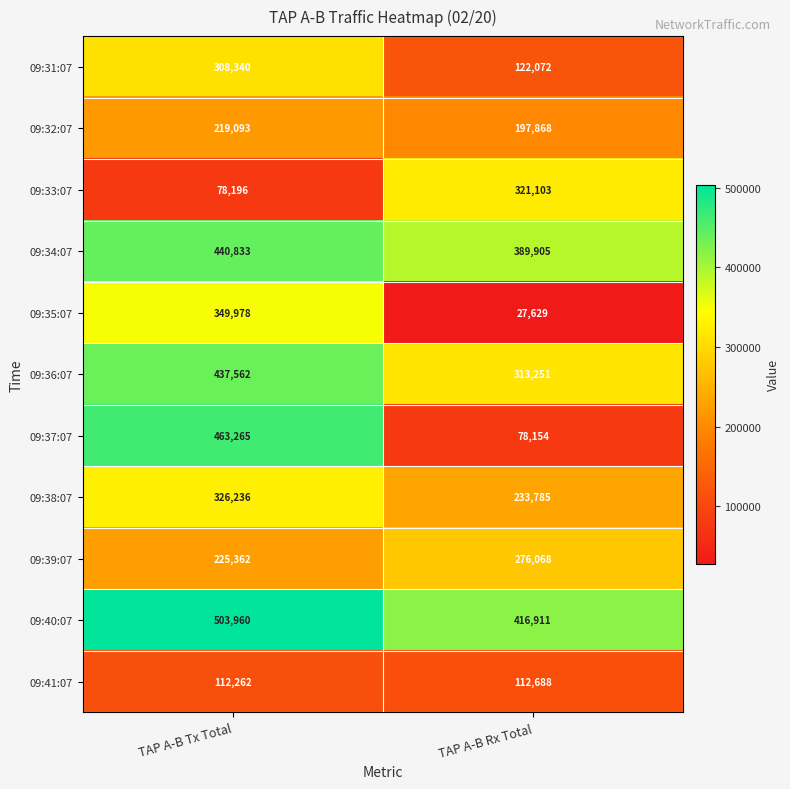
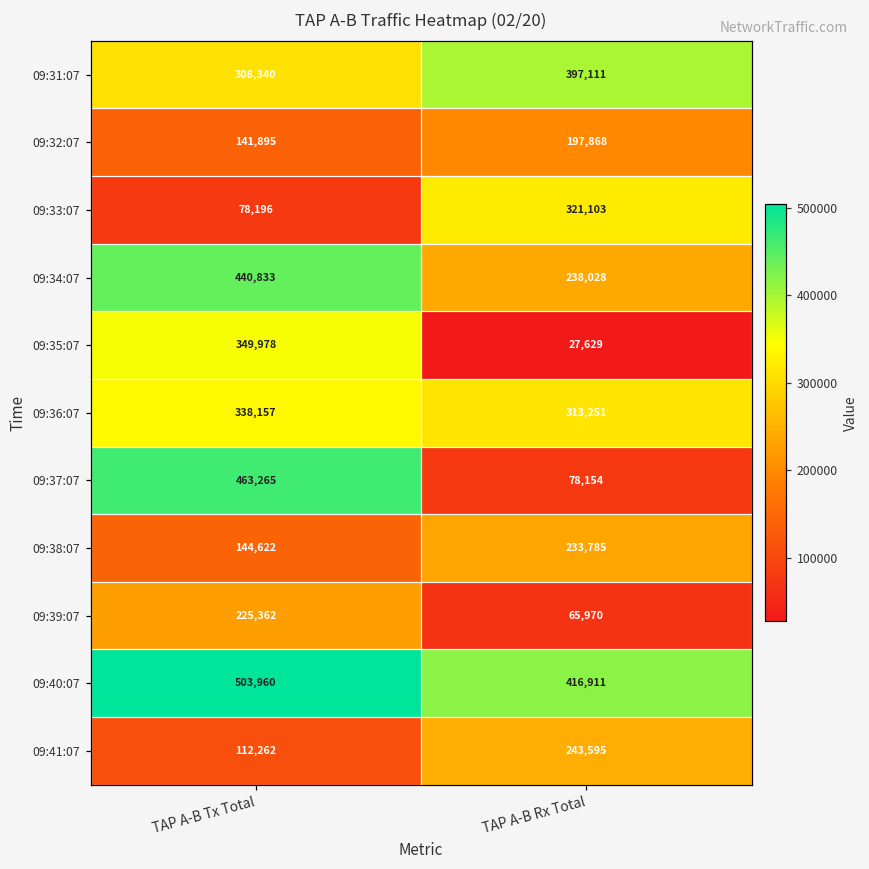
09:31:07, TAP A-B Rx Total: 122,072 -> 397,111
09:32:07, TAP A-B Tx Total: 219,093 -> 141,895
09:34:07, TAP A-B Rx Total: 389,905 -> 238,028
09:36:07, TAP A-B Tx Total: 437,562 -> 338,157
09:38:07, TAP A-B Tx Total: 326,236 -> 144,622
09:39:07, TAP A-B Rx Total: 276,068 -> 65,970
09:41:07, TAP A-B Rx Total: 112,688 -> 243,595
